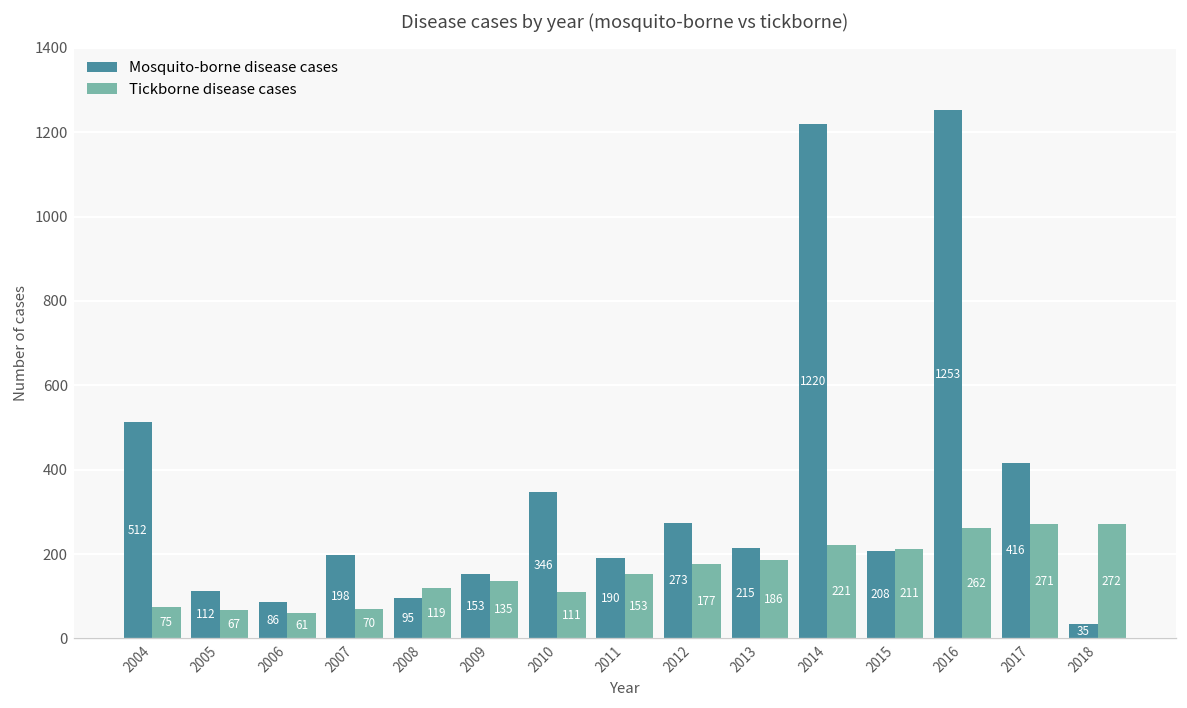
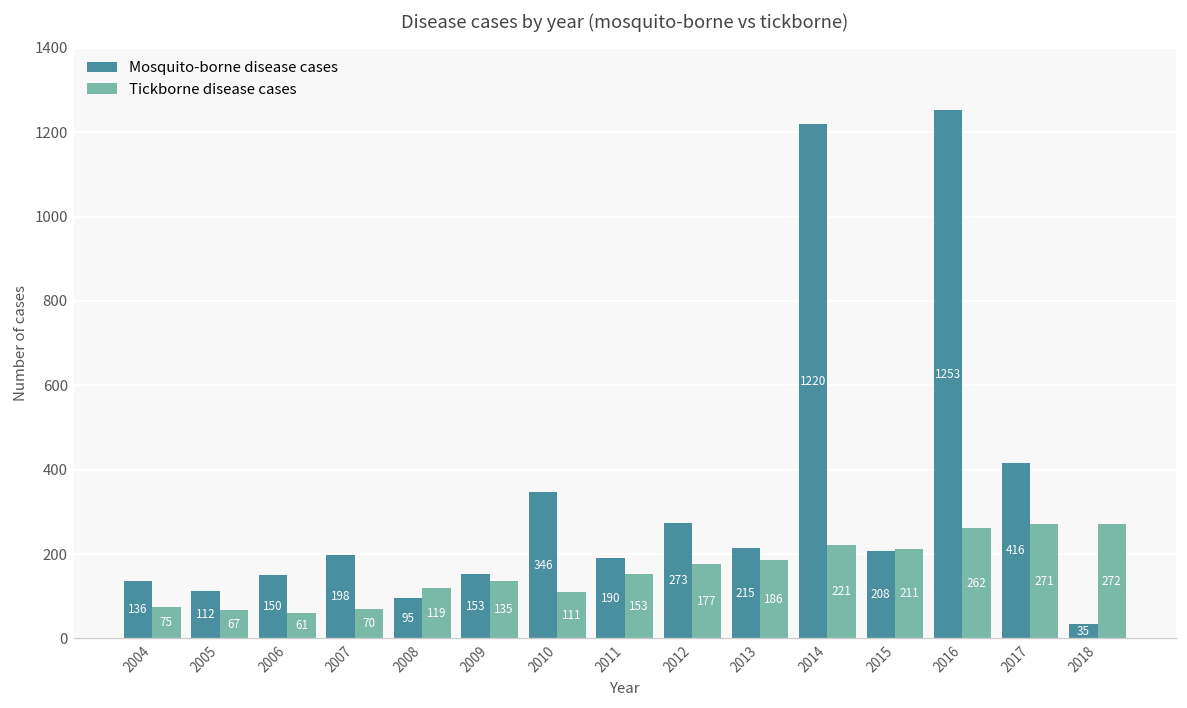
Mosquito-borne disease cases, 2004: 512 -> 136
Mosquito-borne disease cases, 2006: 86 -> 150
